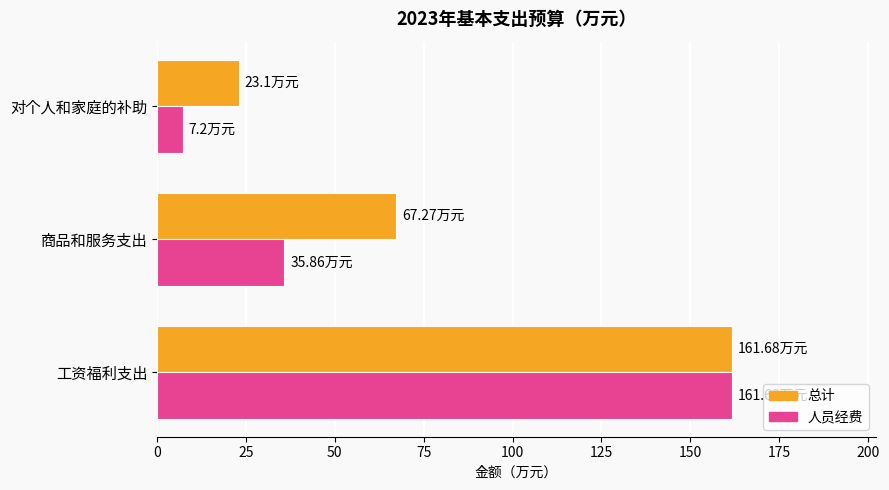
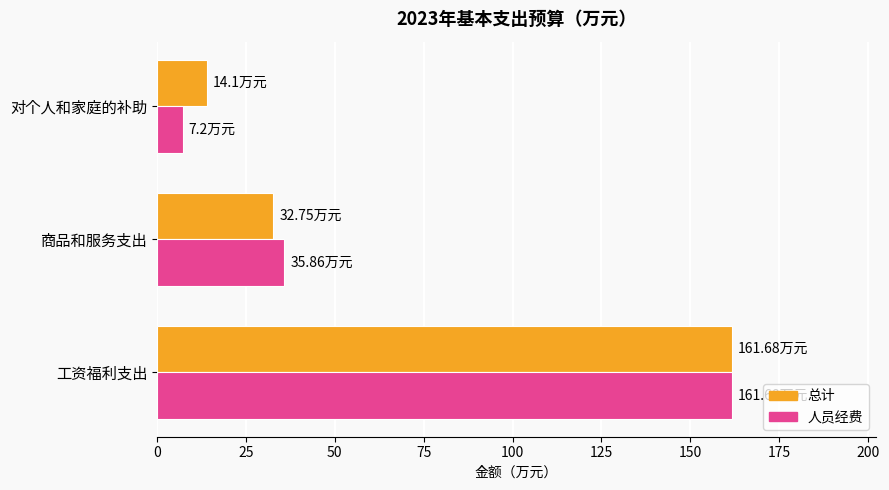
总计, 对个人和家庭的补助: 23.1 -> 14.1
总计, 商品和服务支出: 67.27 -> 32.75
